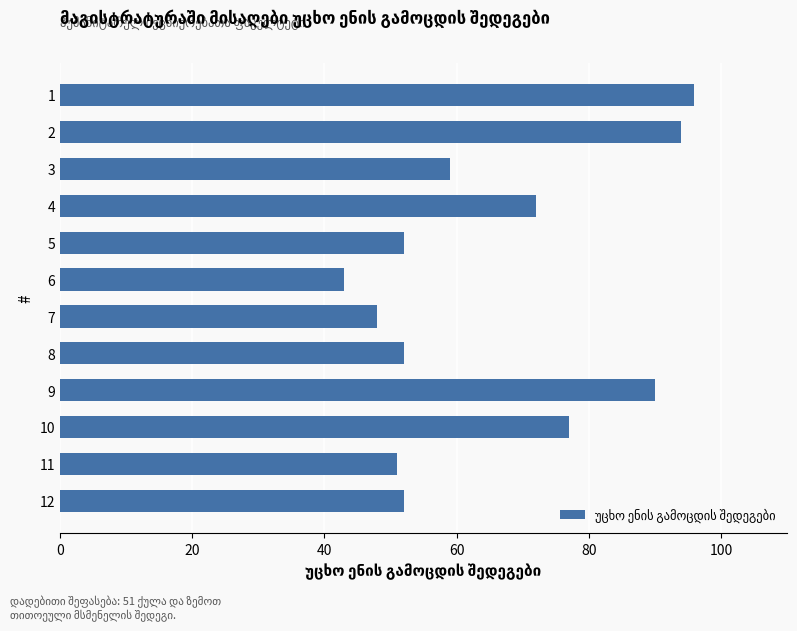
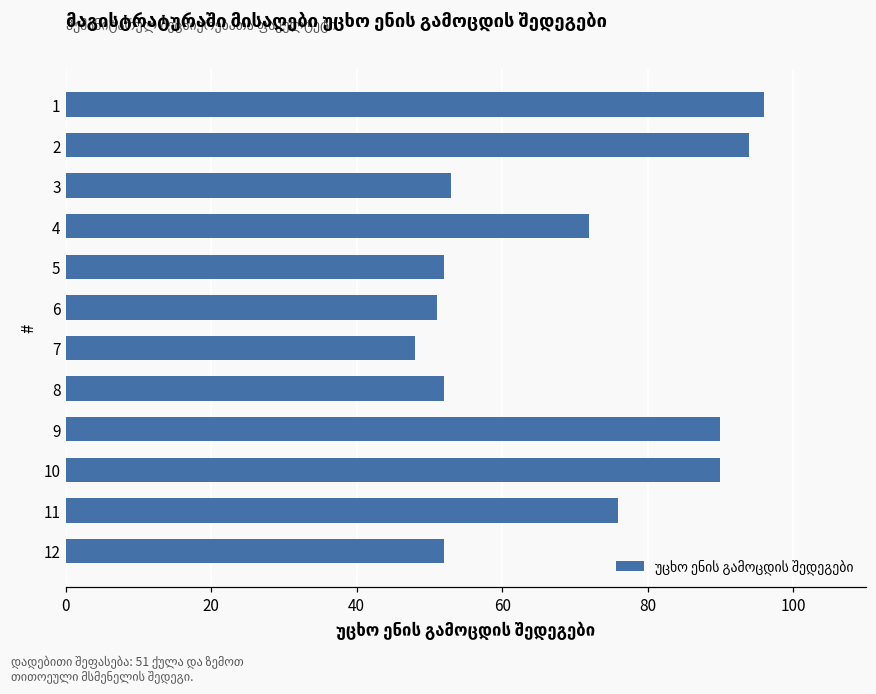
3: 59 -> 53
6: 43 -> 51
10: 77 -> 90
11: 51 -> 76
